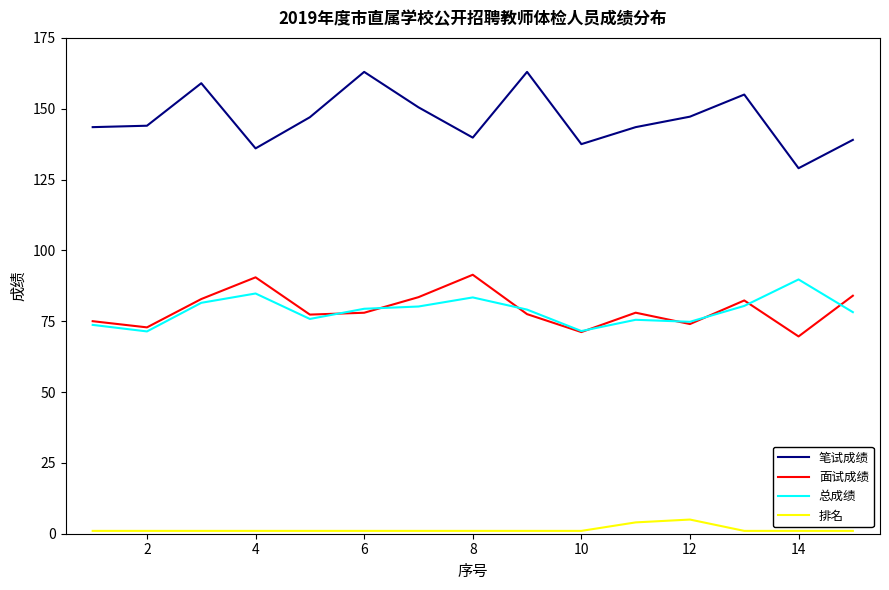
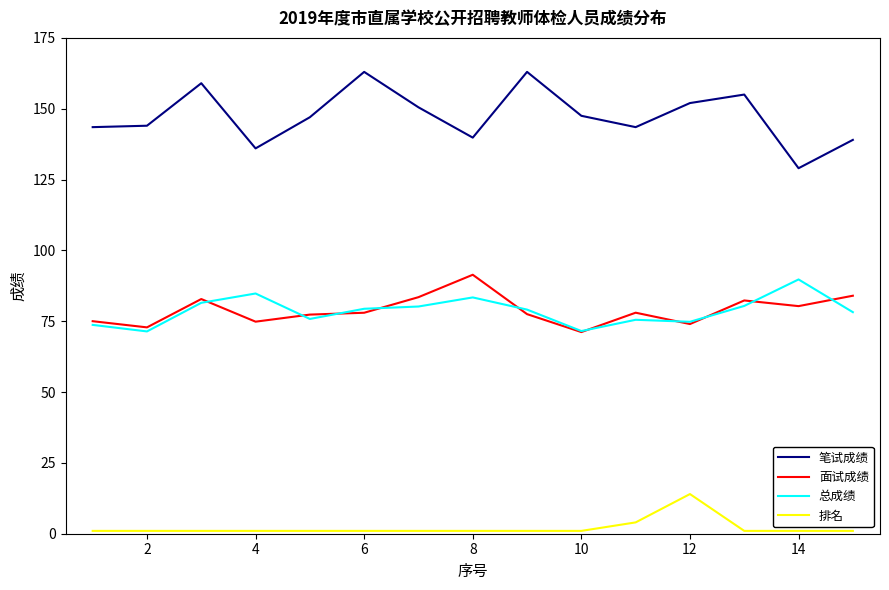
面试成绩, 4: 90 -> 75
笔试成绩, 10: 138 -> 148
笔试成绩, 12: 147 -> 152
排名, 12: 5 -> 14
面试成绩, 14: 70 -> 80
